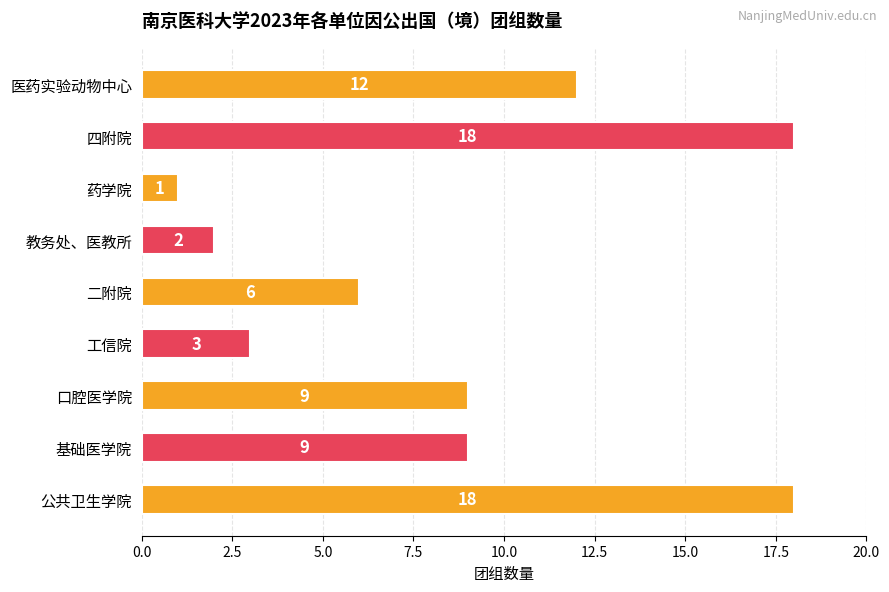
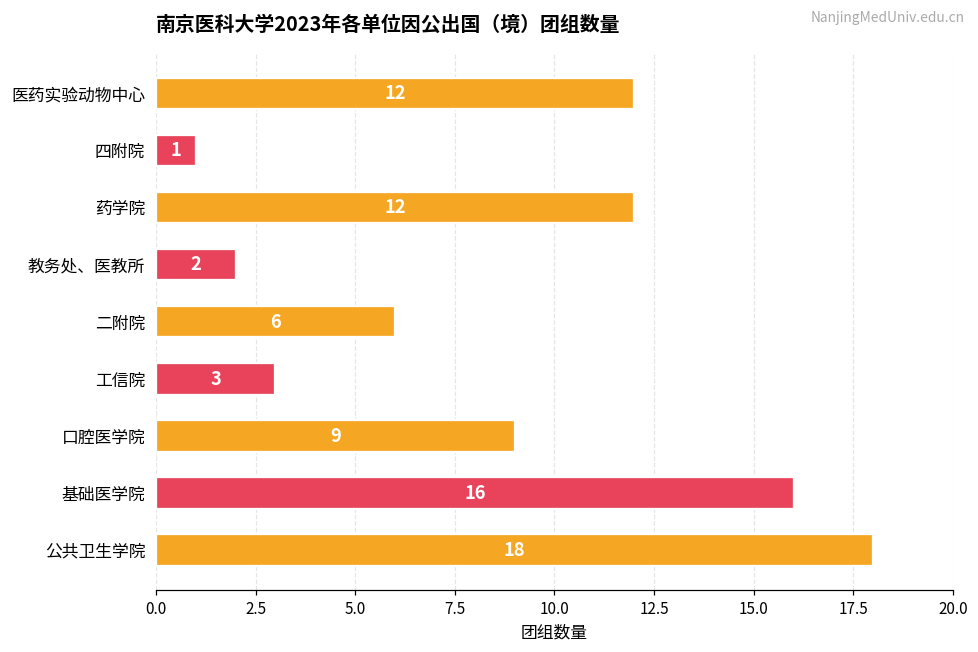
四附院: 18 -> 1
药学院: 1 -> 12
基础医学院: 9 -> 16
